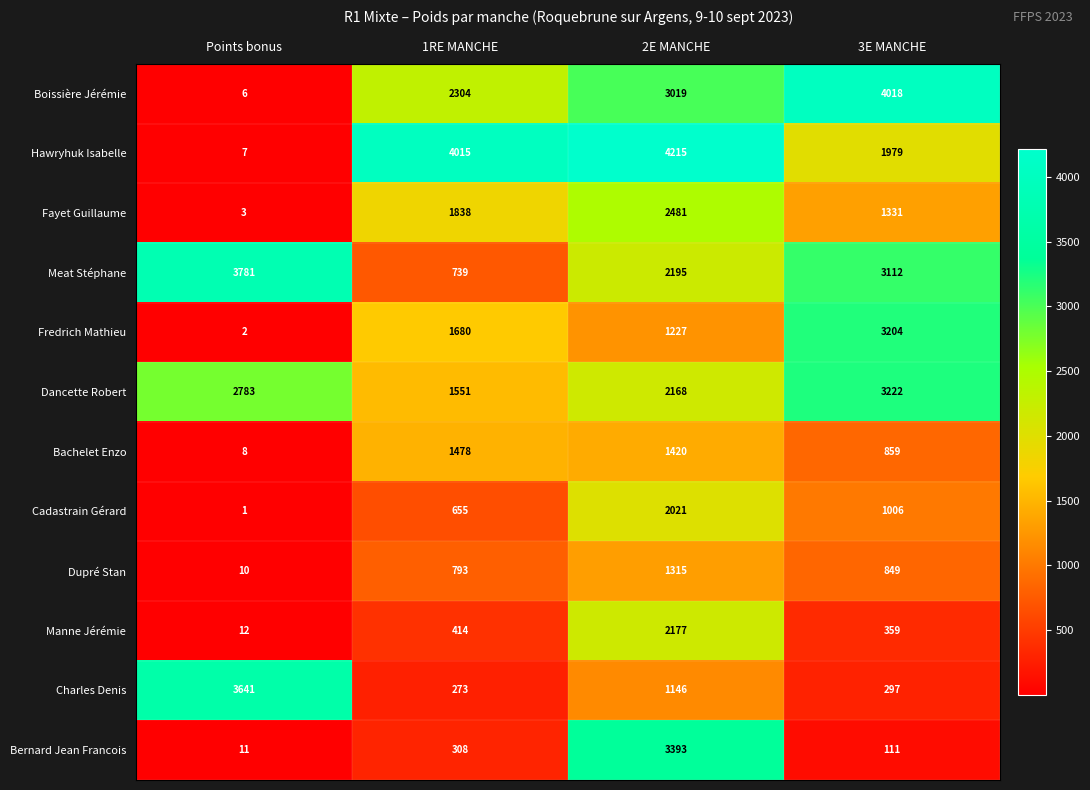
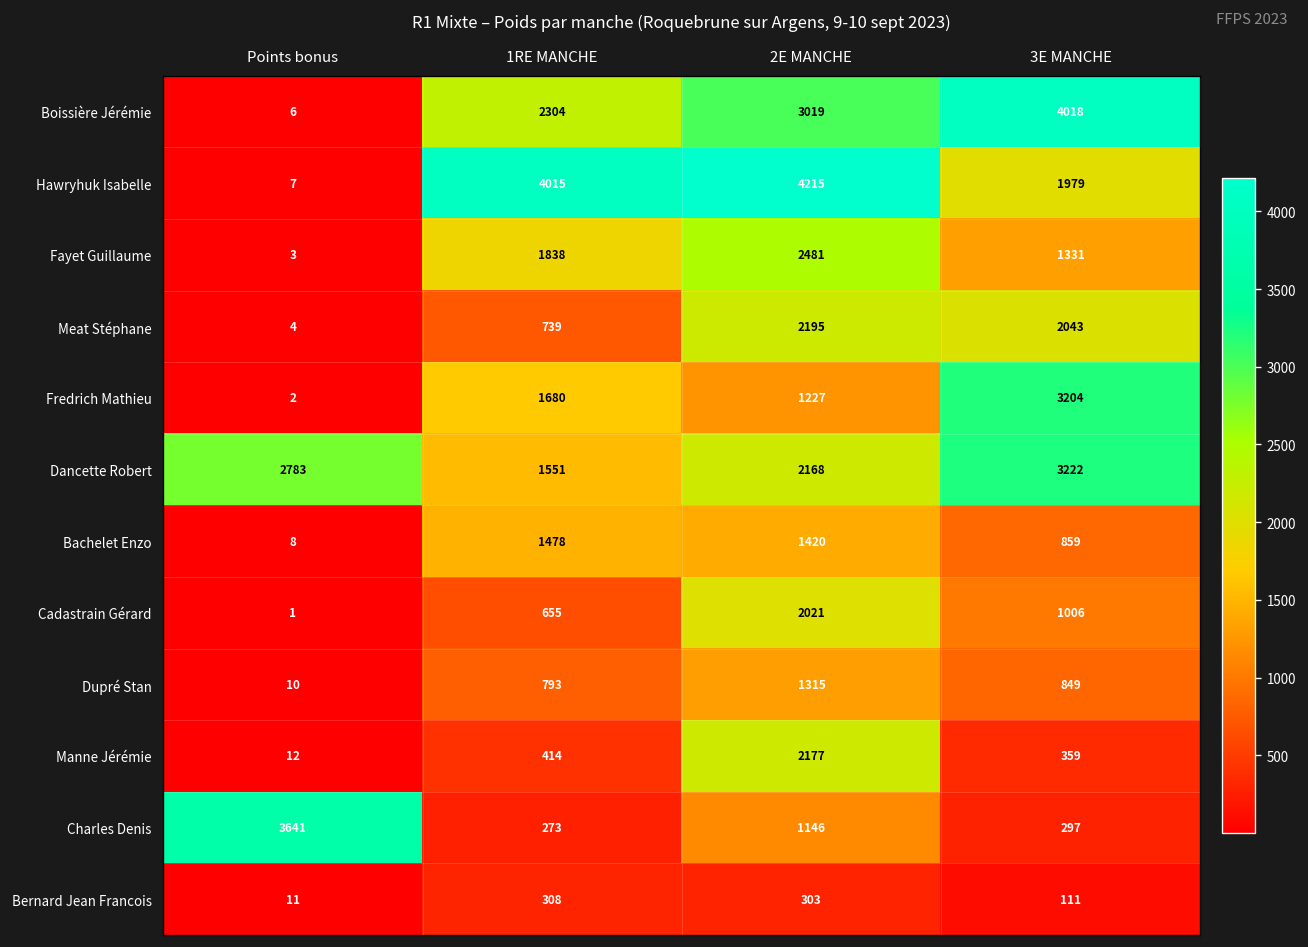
Meat Stéphane, Points bonus: 3781 -> 4
Meat Stéphane, 3E MANCHE: 3112 -> 2043
Bernard Jean Francois, 2E MANCHE: 3393 -> 303
